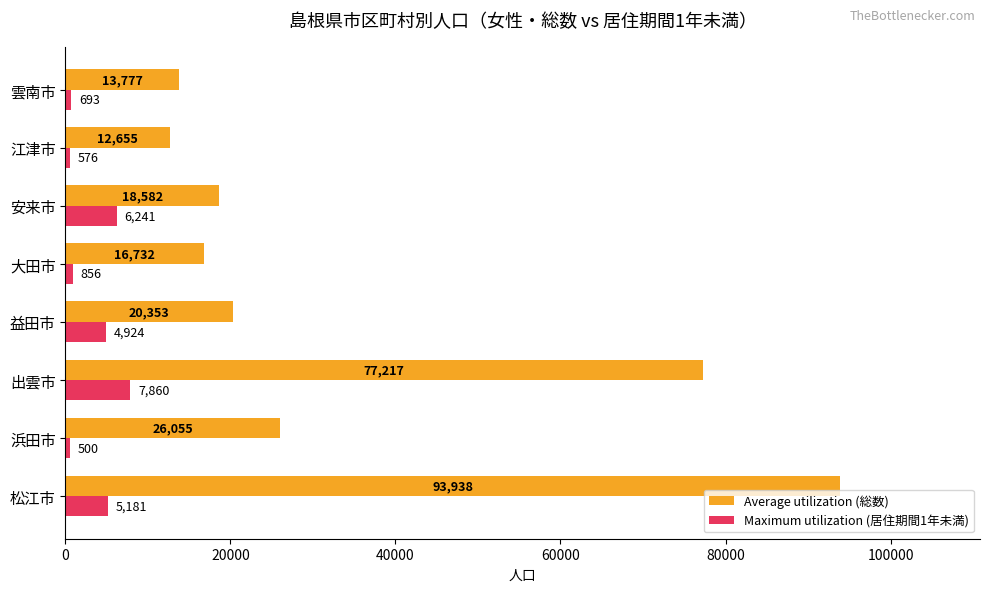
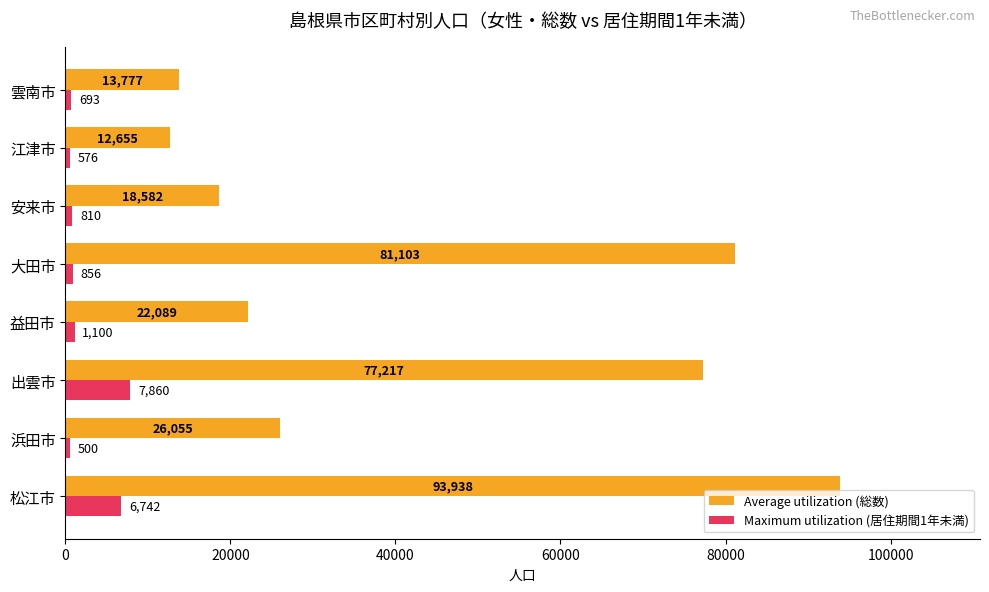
Maximum utilization (居住期間1年未満), 安来市: 6,241 -> 810
Average utilization (総数), 大田市: 16,732 -> 81,103
Average utilization (総数), 益田市: 20,353 -> 22,089
Maximum utilization (居住期間1年未満), 益田市: 4,924 -> 1,100
Maximum utilization (居住期間1年未満), 松江市: 5,181 -> 6,742
